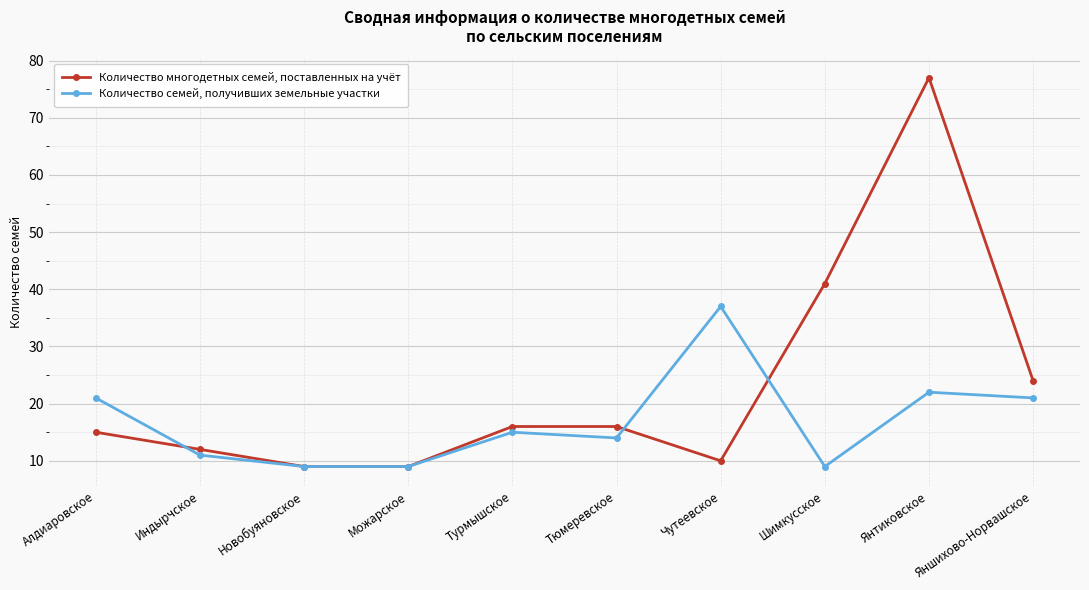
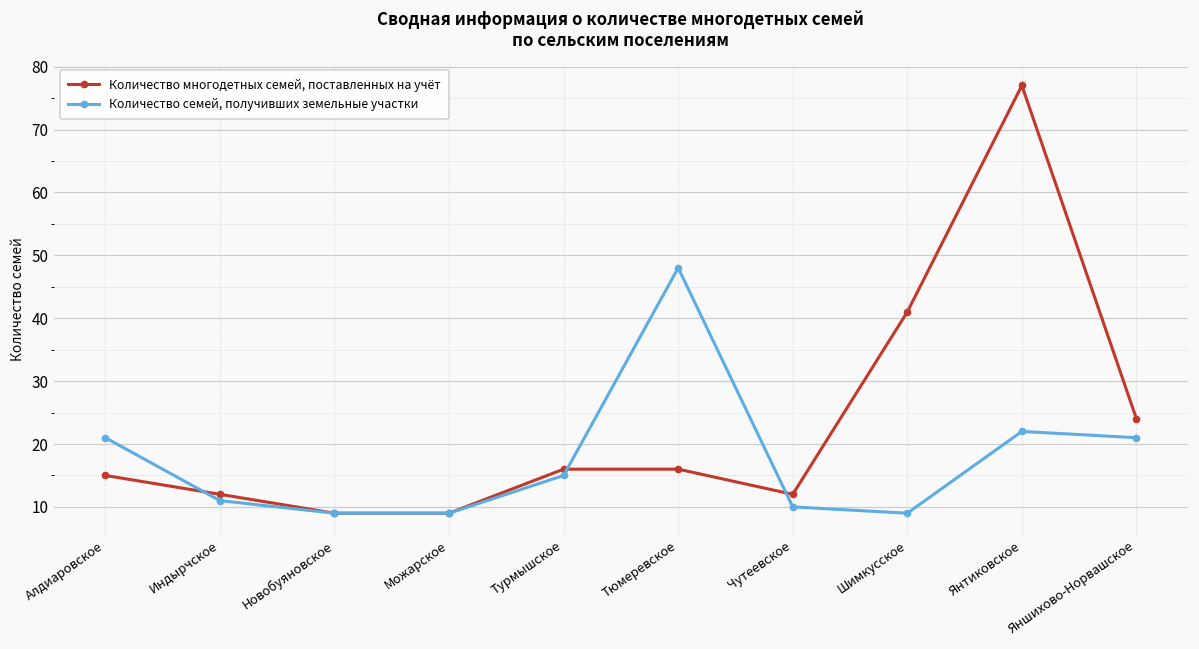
Количество семей, получивших земельные участки, Тюмеревское: 14 -> 48
Количество многодетных семей, поставленных на учёт, Чутеевское: 10 -> 12
Количество семей, получивших земельные участки, Чутеевское: 37 -> 10
